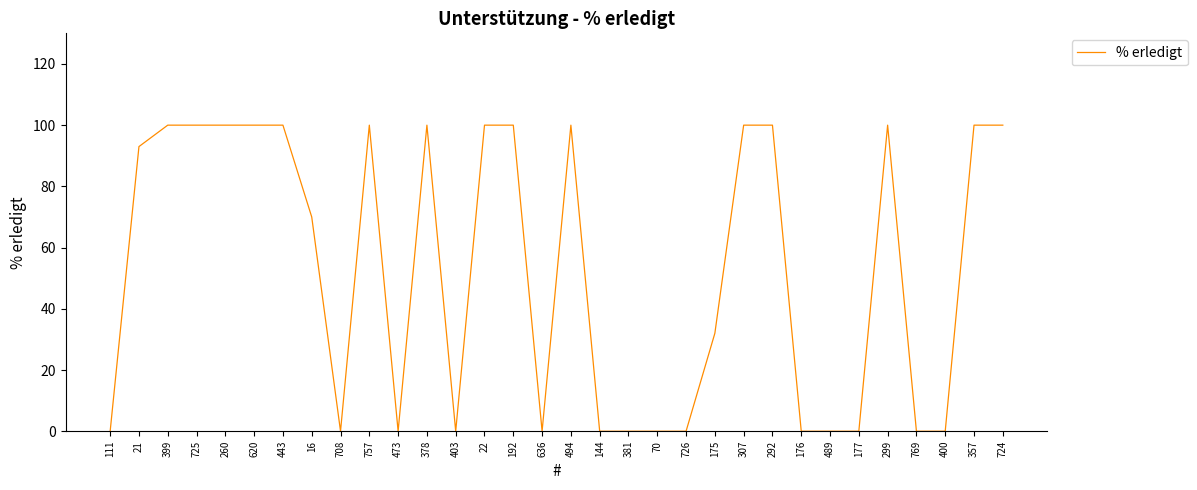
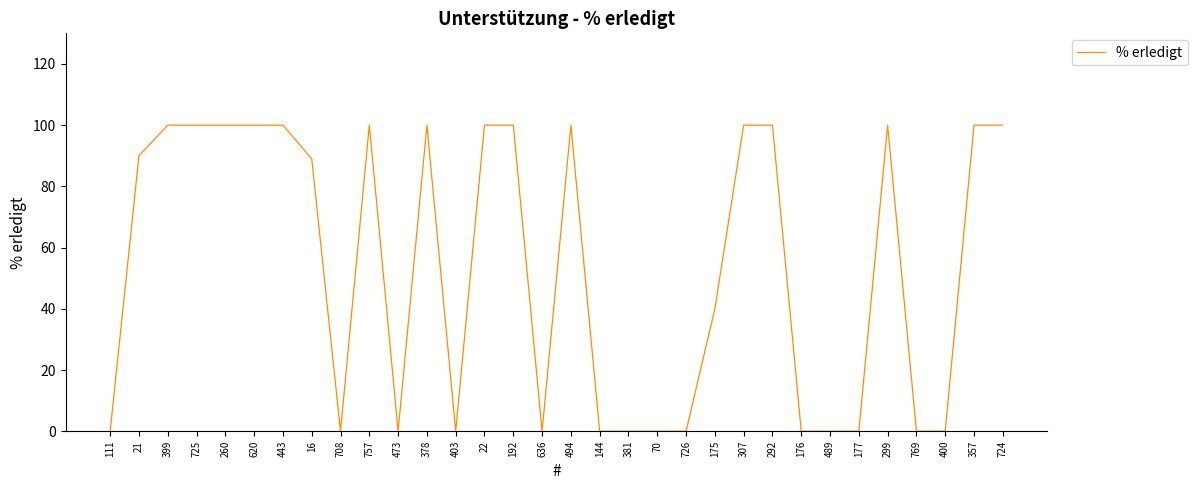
21: 93 -> 90
16: 70 -> 89
175: 32 -> 40
